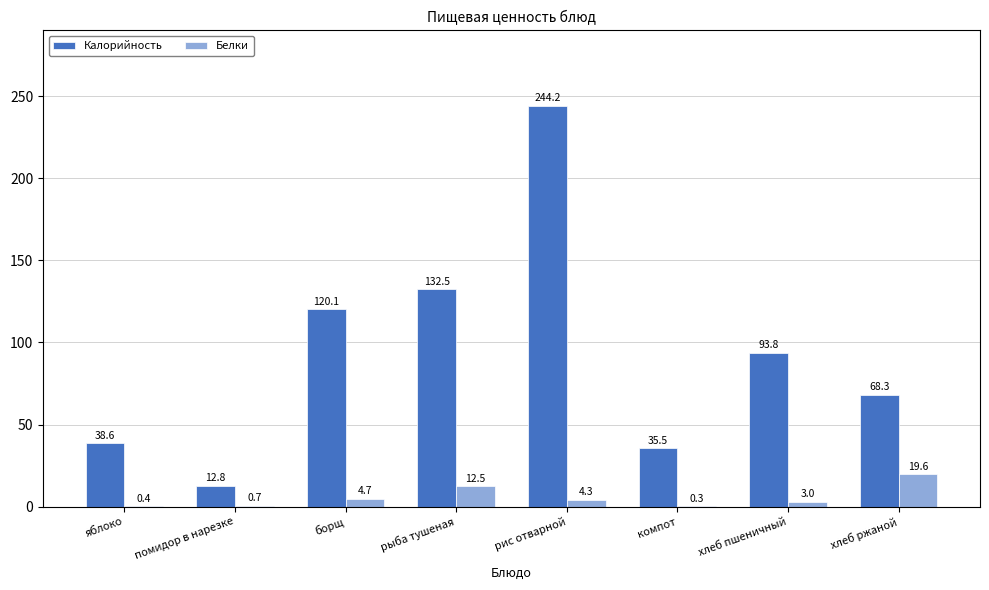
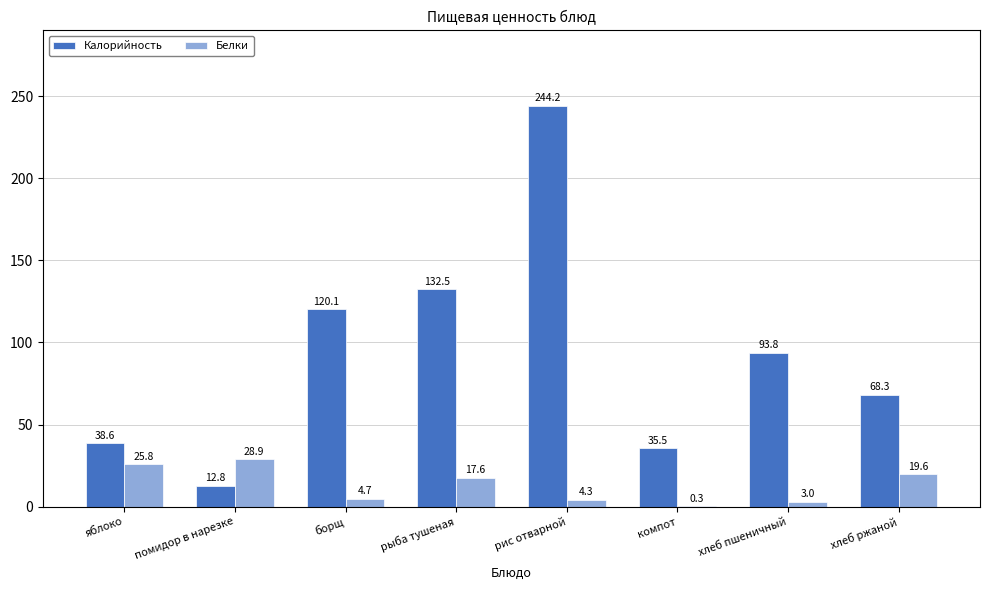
Белки, яблоко: 0.4 -> 25.8
Белки, помидор в нарезке: 0.7 -> 28.9
Белки, рыба тушеная: 12.5 -> 17.6
